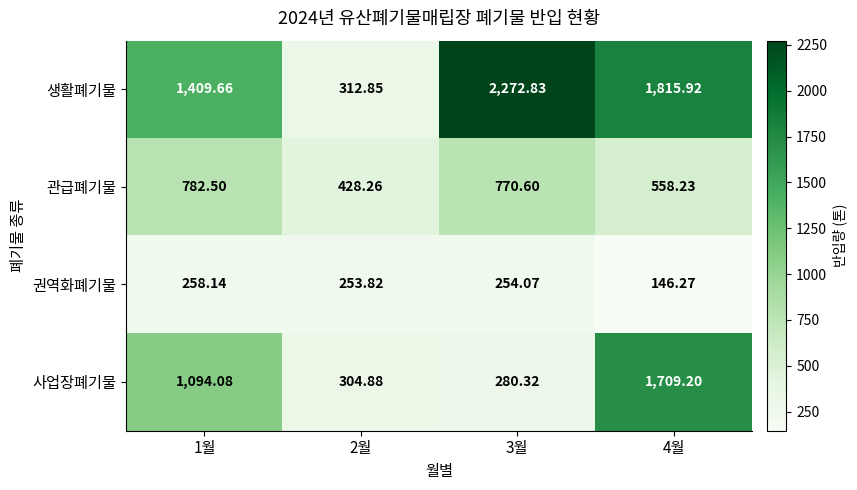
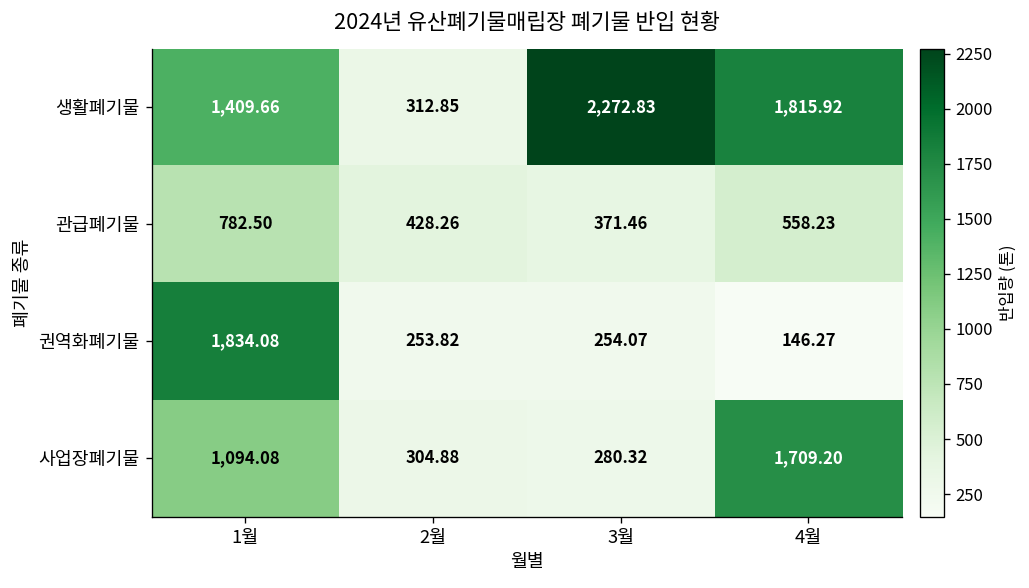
관급폐기물, 3월: 770.60 -> 371.46
권역화폐기물, 1월: 258.14 -> 1,834.08
